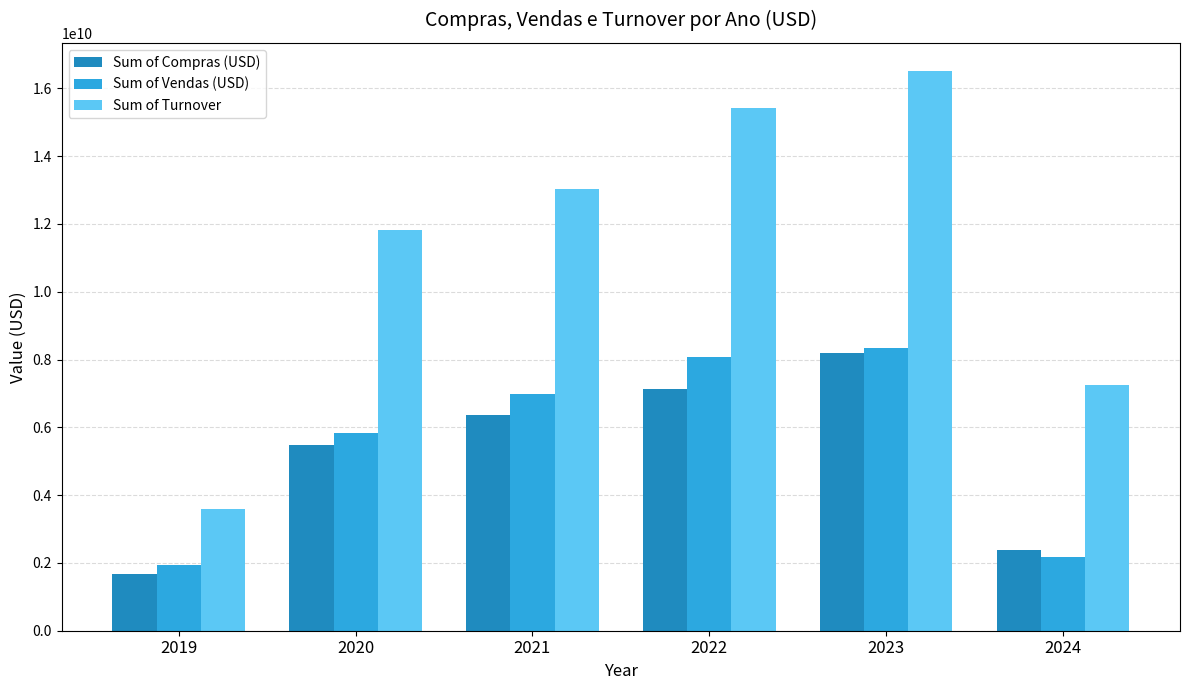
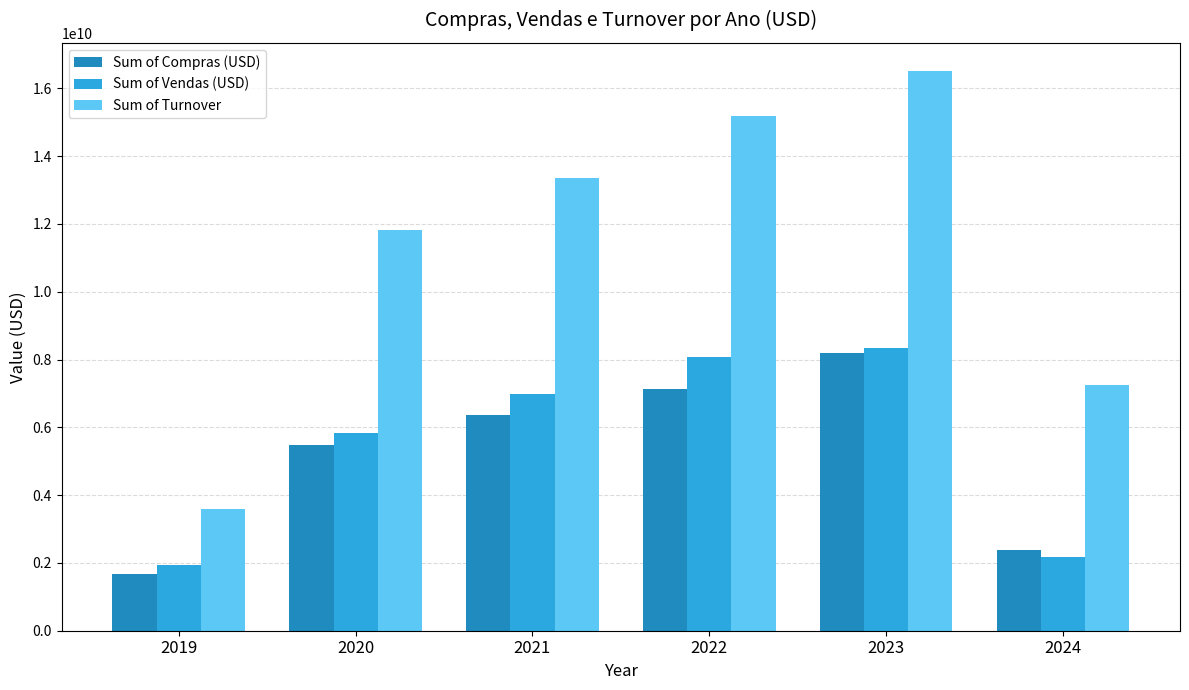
Sum of Turnover, 2021: 13000000000 -> 13400000000
Sum of Turnover, 2022: 15400000000 -> 15200000000
